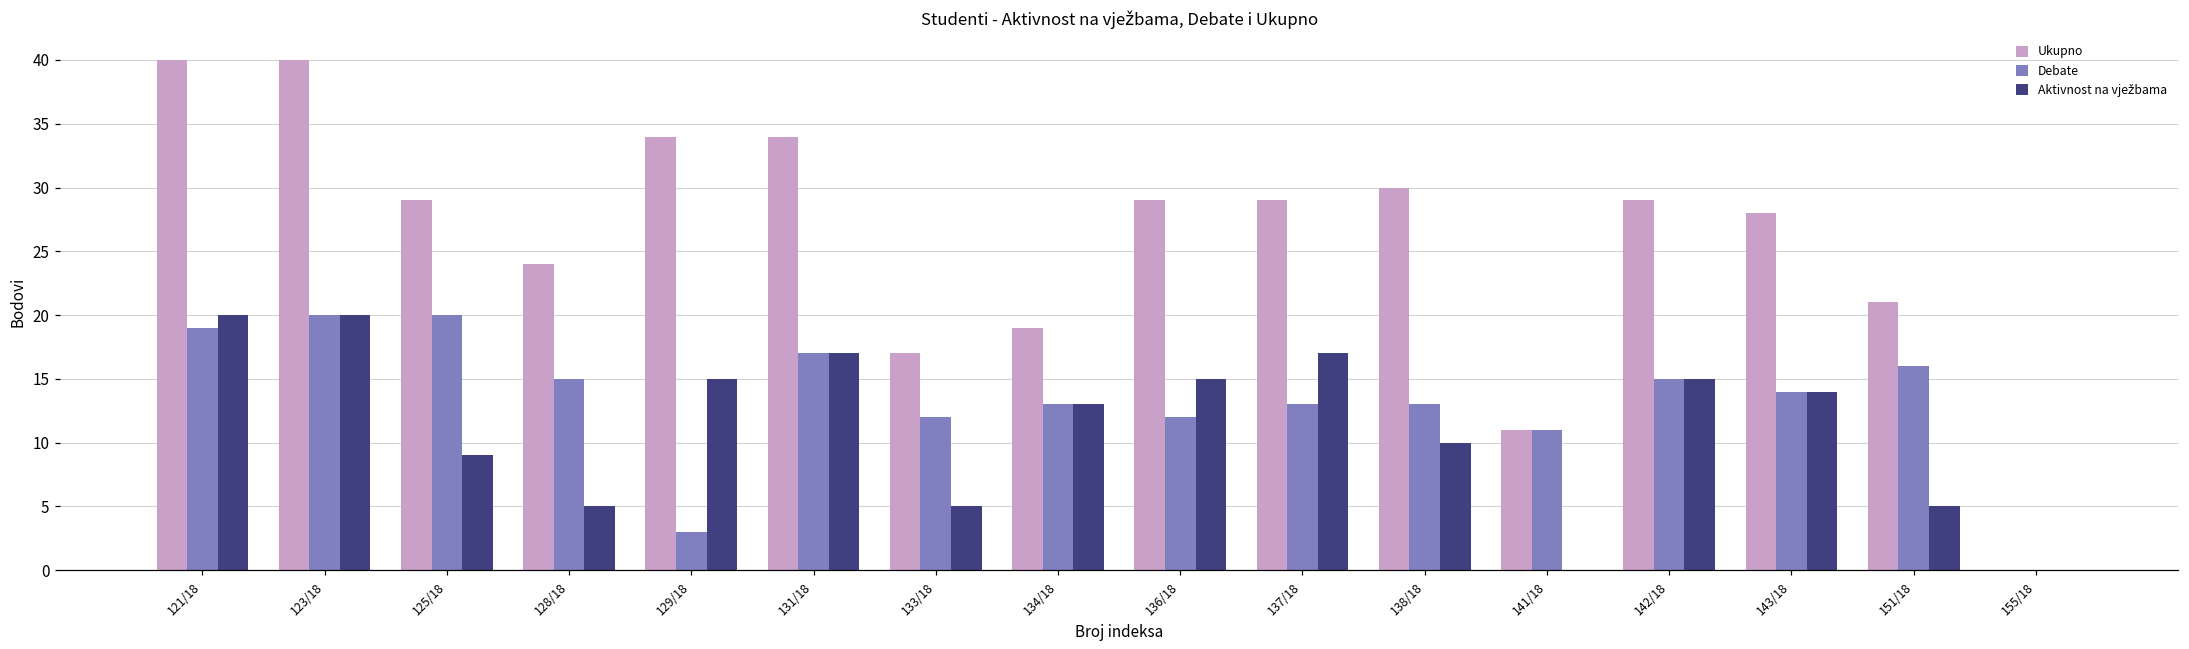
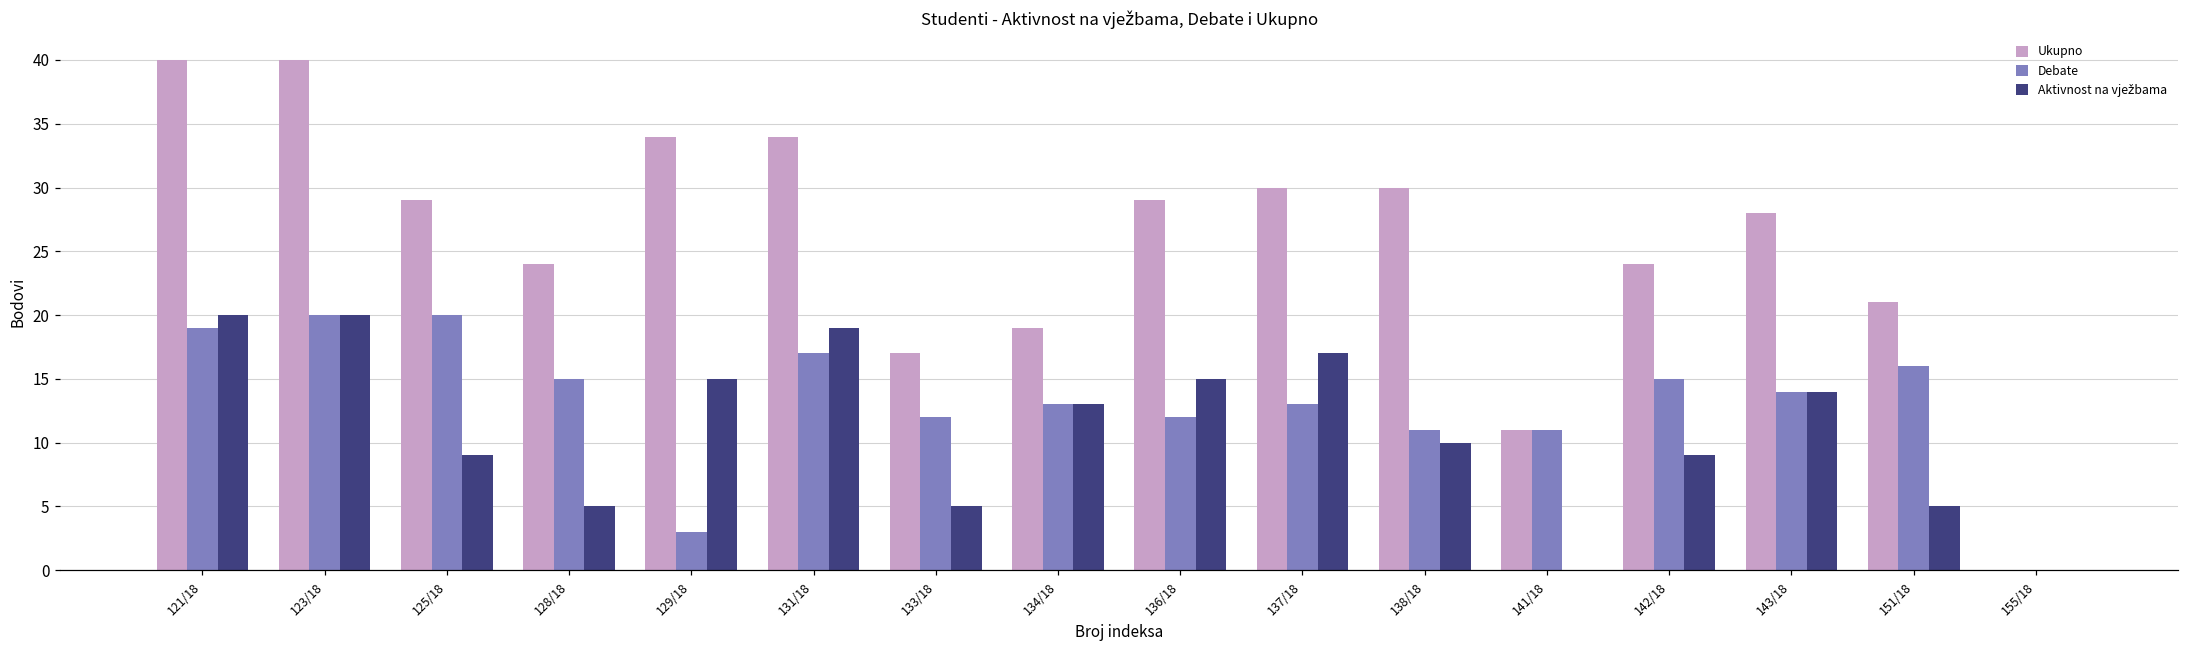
Aktivnost na vježbama, 131/18: 17 -> 19
Ukupno, 137/18: 29 -> 30
Debate, 138/18: 13 -> 11
Ukupno, 142/18: 29 -> 24
Aktivnost na vježbama, 142/18: 15 -> 9
